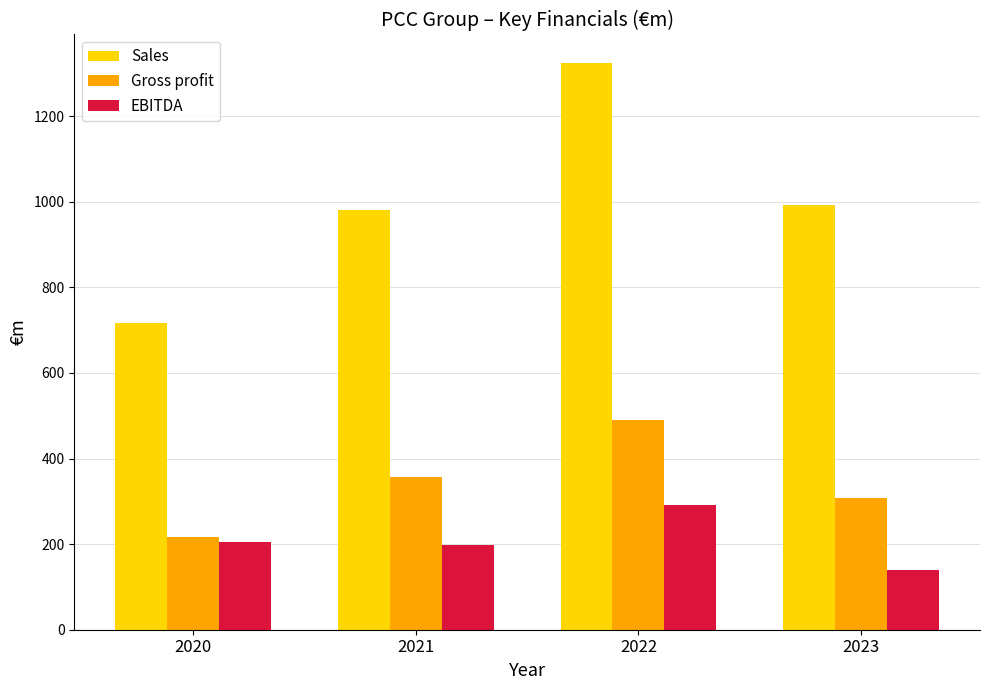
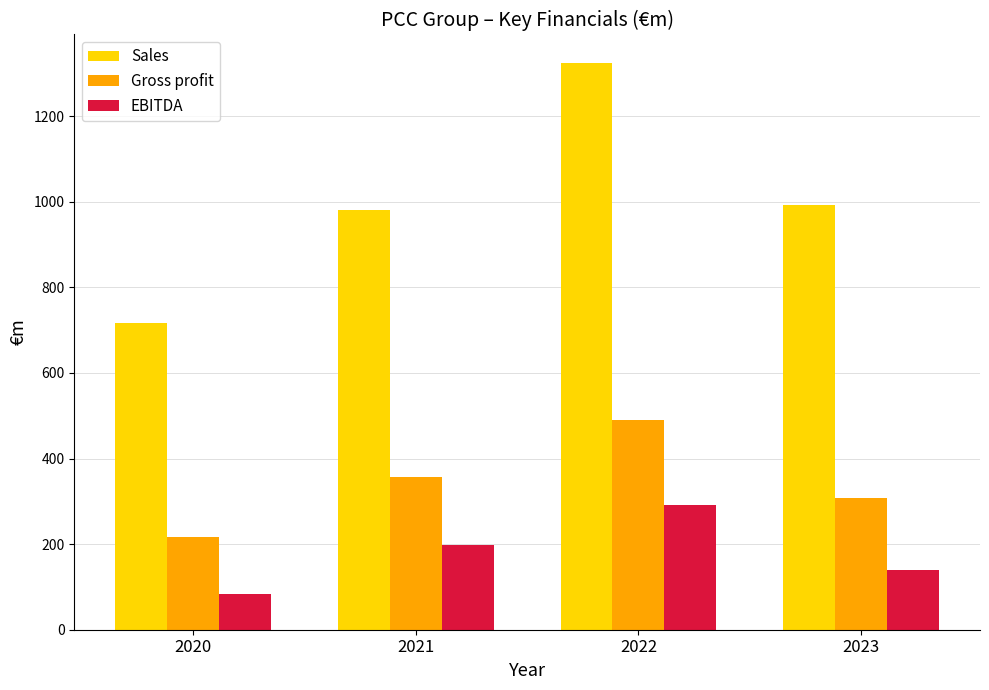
EBITDA, 2020: 210 -> 80
